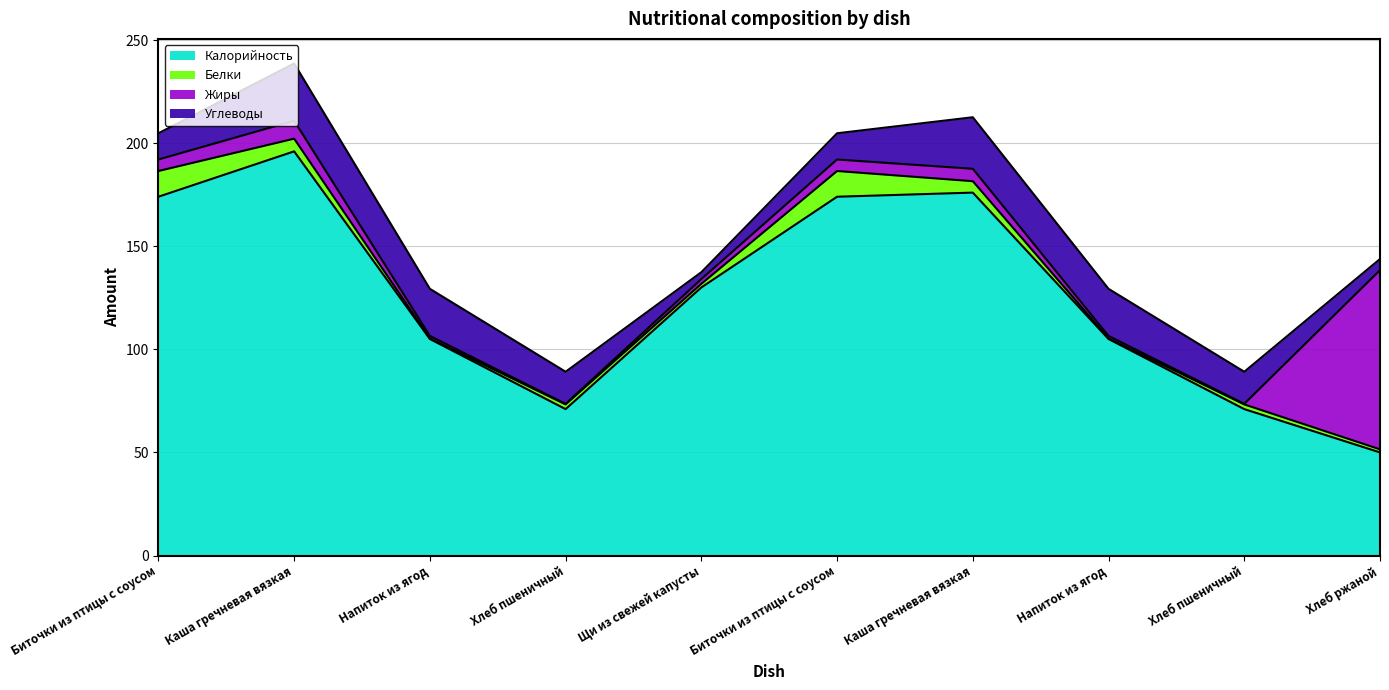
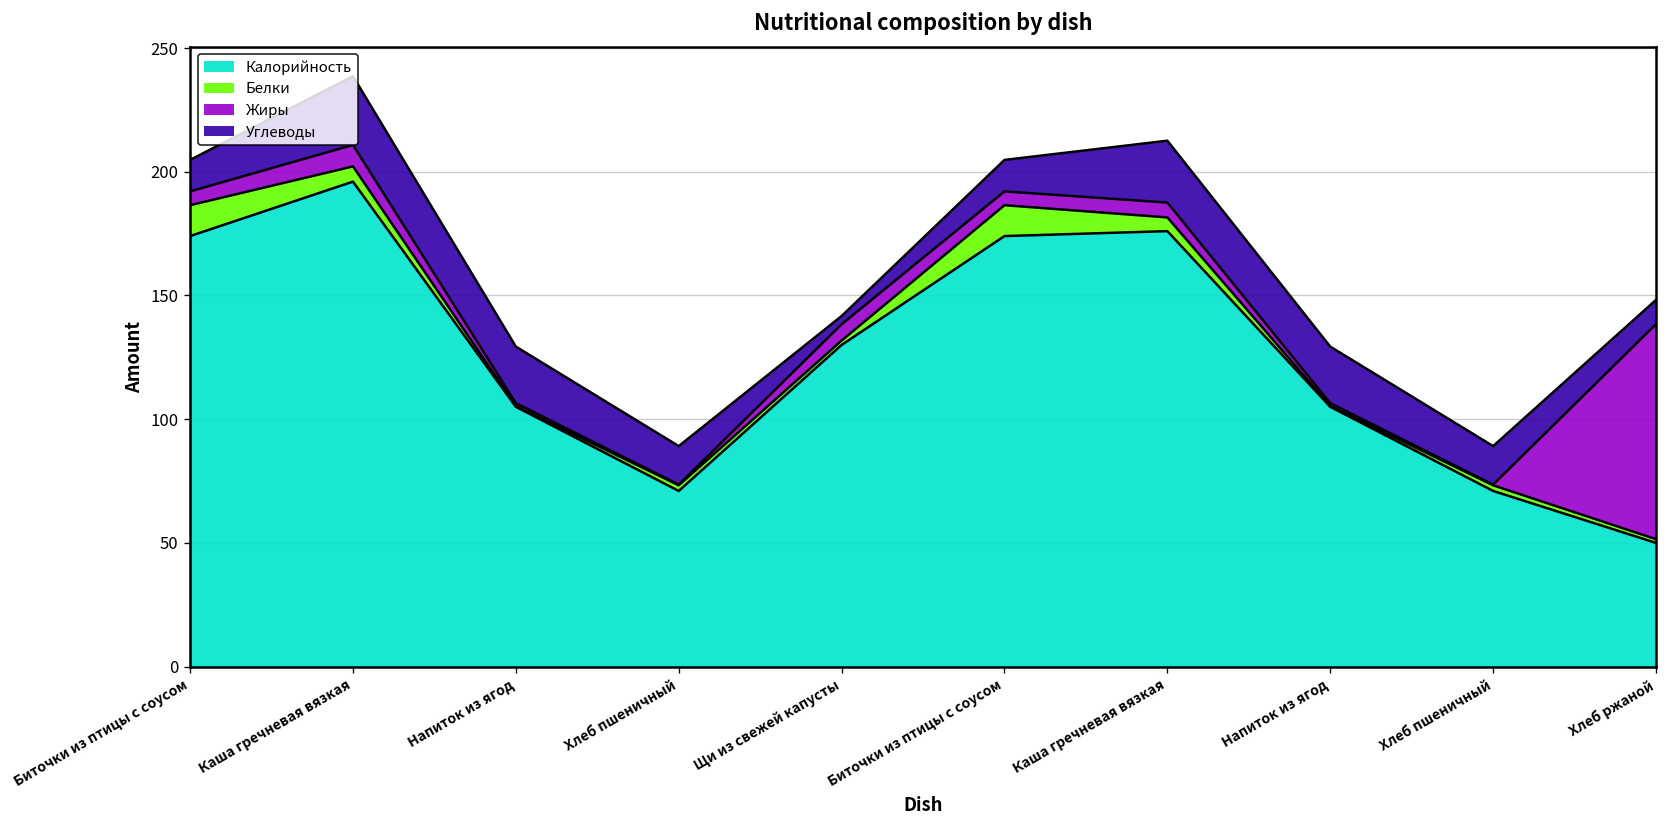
Жиры, Щи из свежей капусты: 2 -> 7
Углеводы, Хлеб ржаной: 5 -> 10
